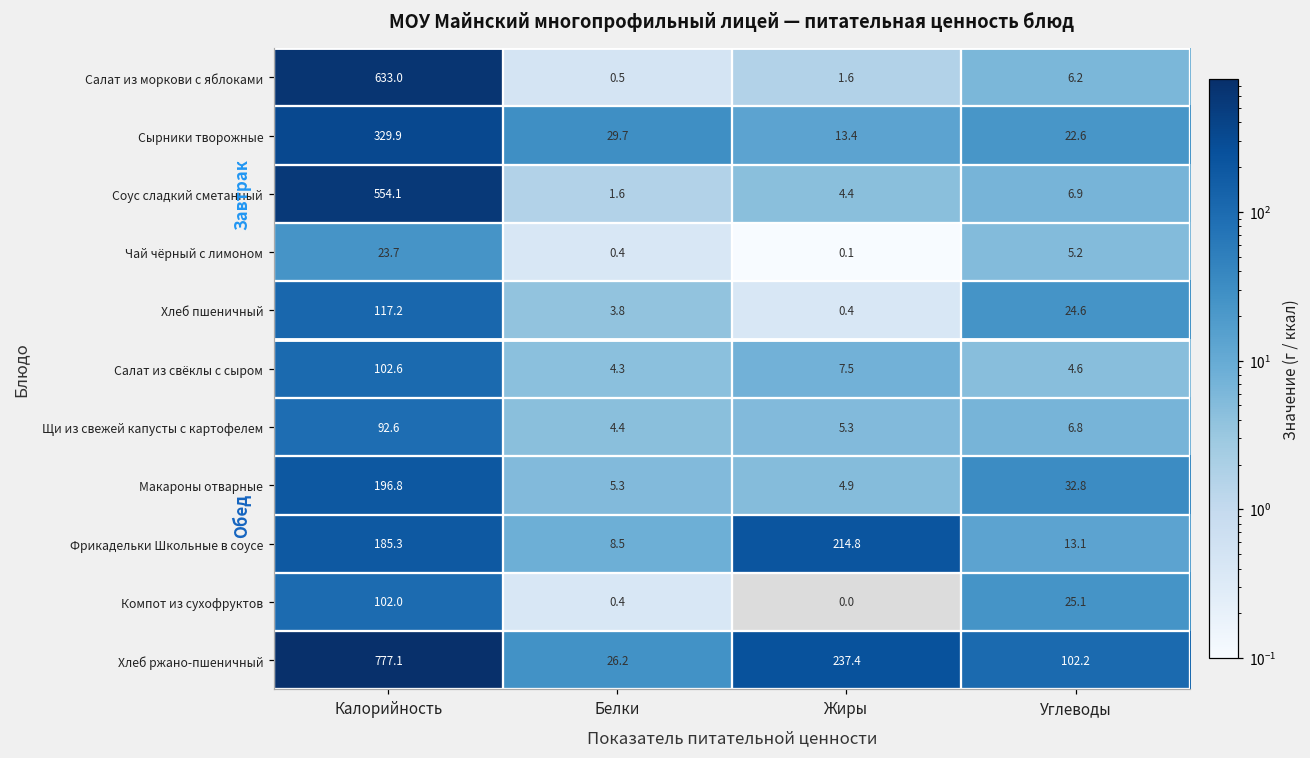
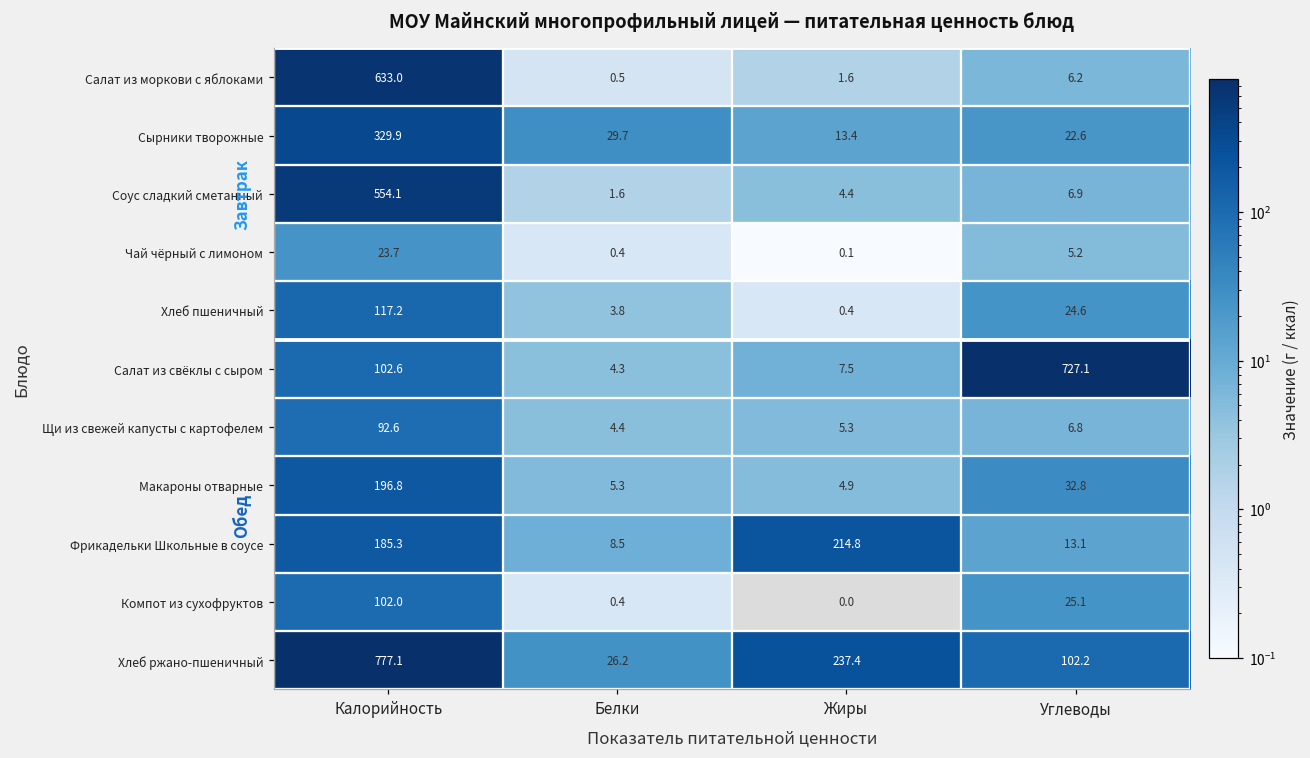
Салат из свёклы с сыром, Углеводы: 4.6 -> 727.1
